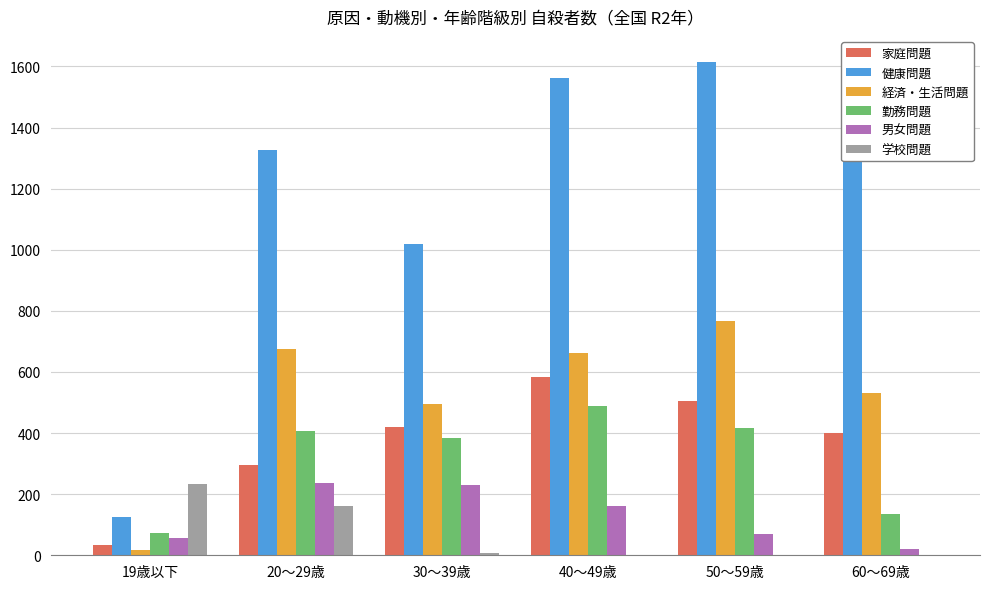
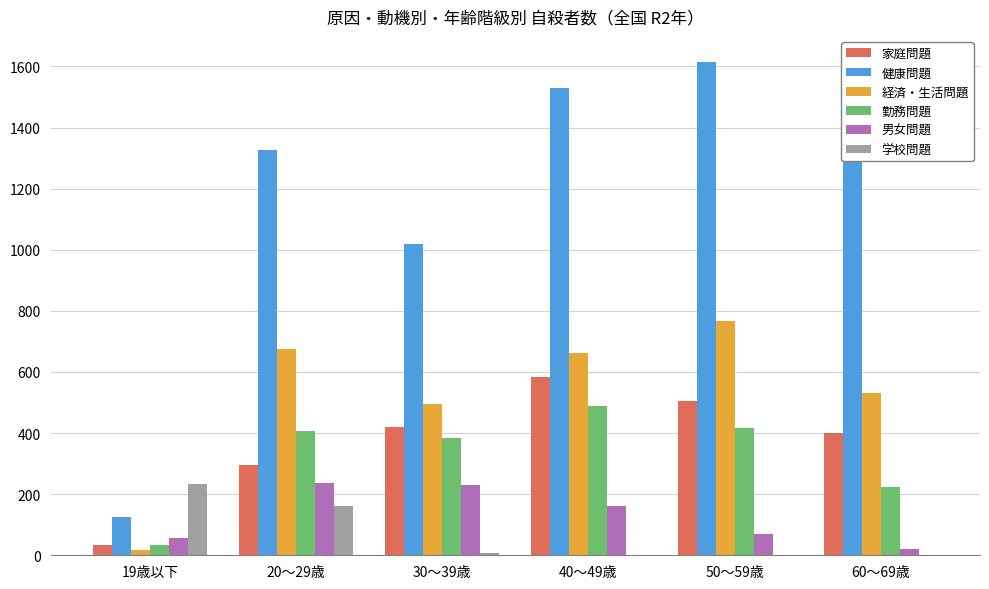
勤務問題, 19歳以下: 70 -> 40
健康問題, 40～49歳: 1560 -> 1530
勤務問題, 60～69歳: 140 -> 220
